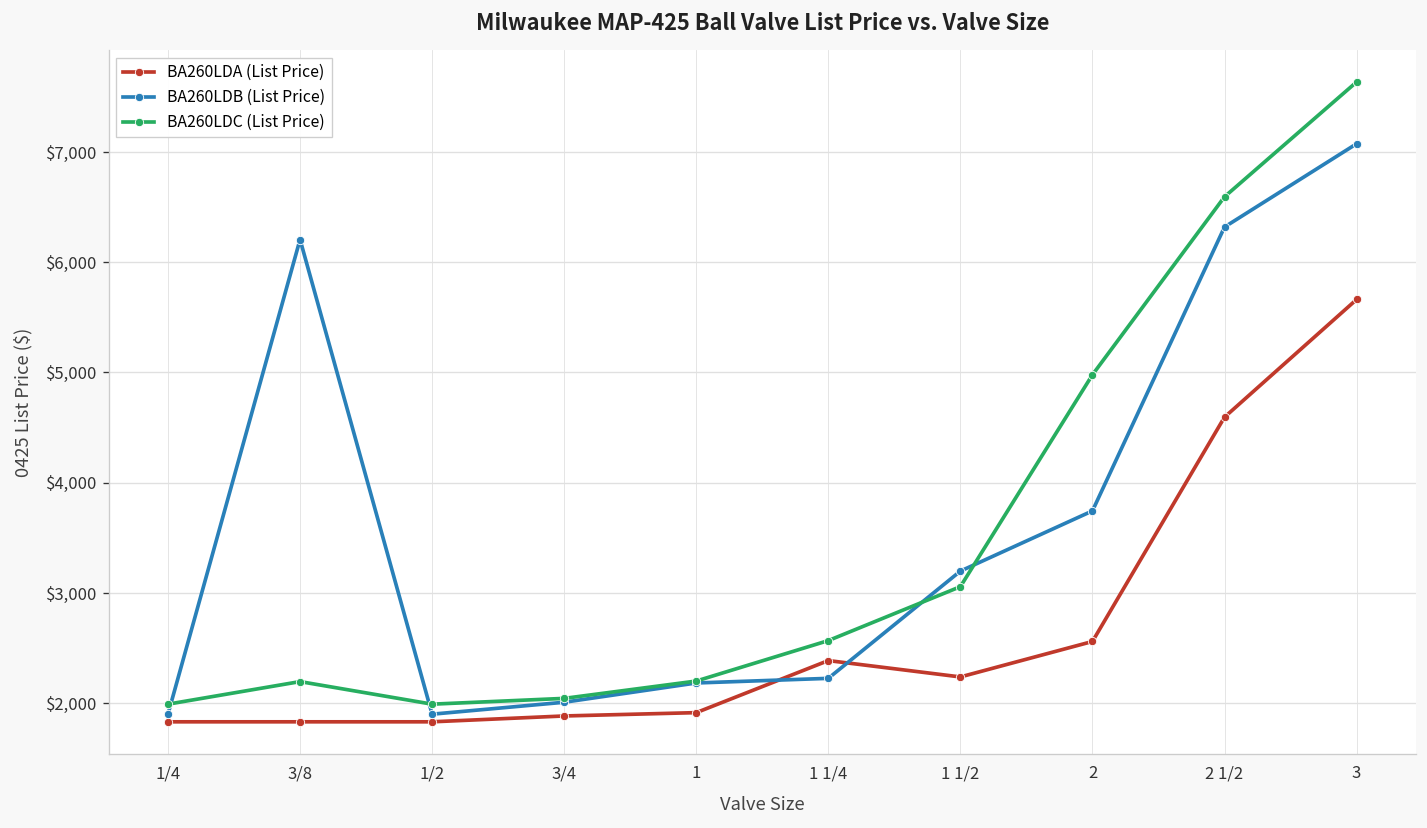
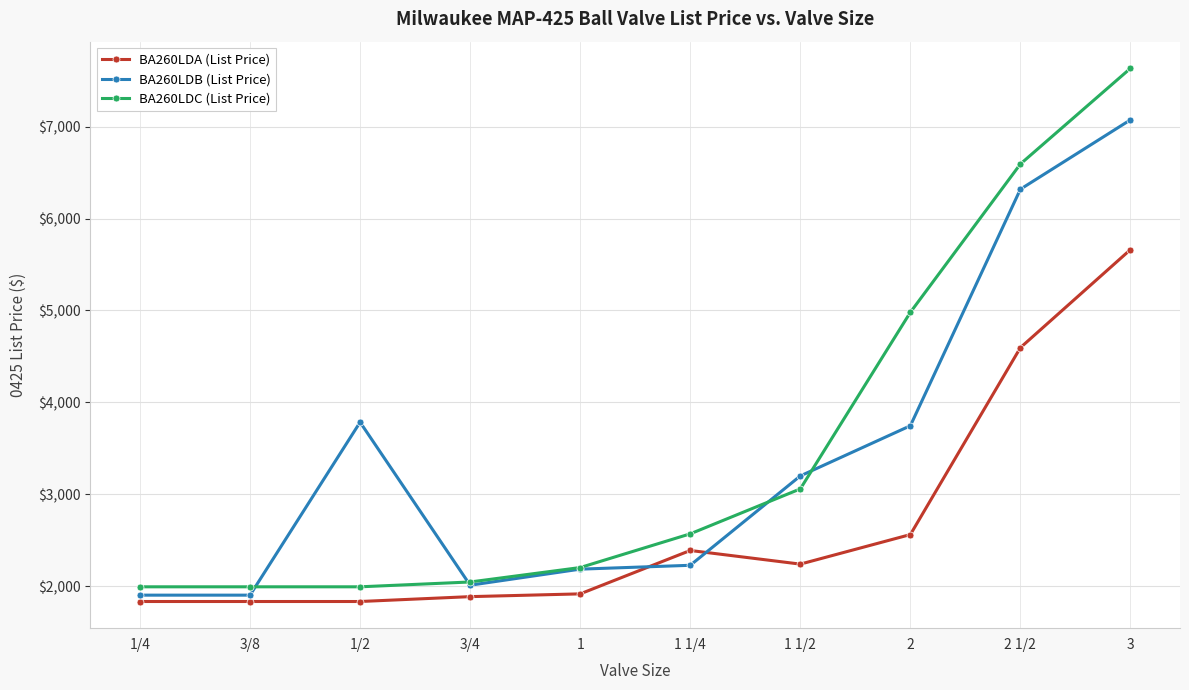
BA260LDB (List Price), 3/8: $6,200 -> $1,900
BA260LDC (List Price), 3/8: $2,200 -> $2,000
BA260LDB (List Price), 1/2: $1,900 -> $3,800
